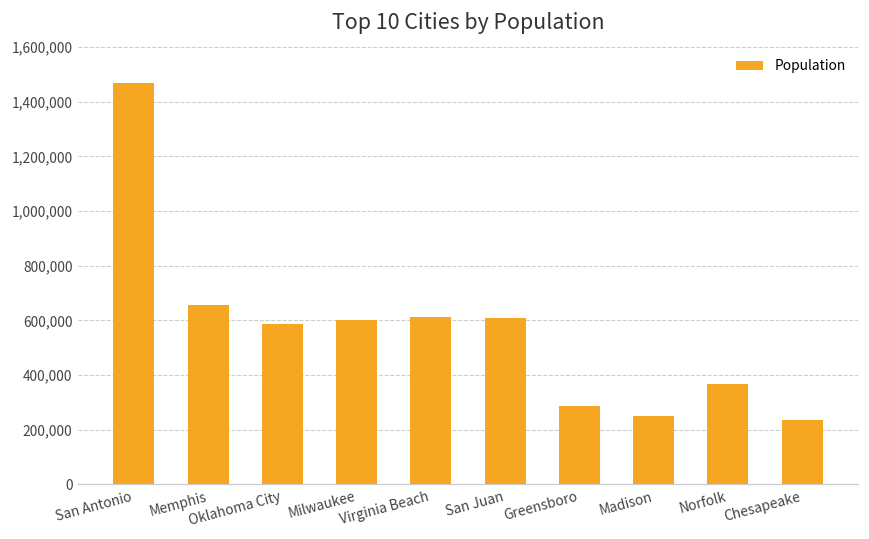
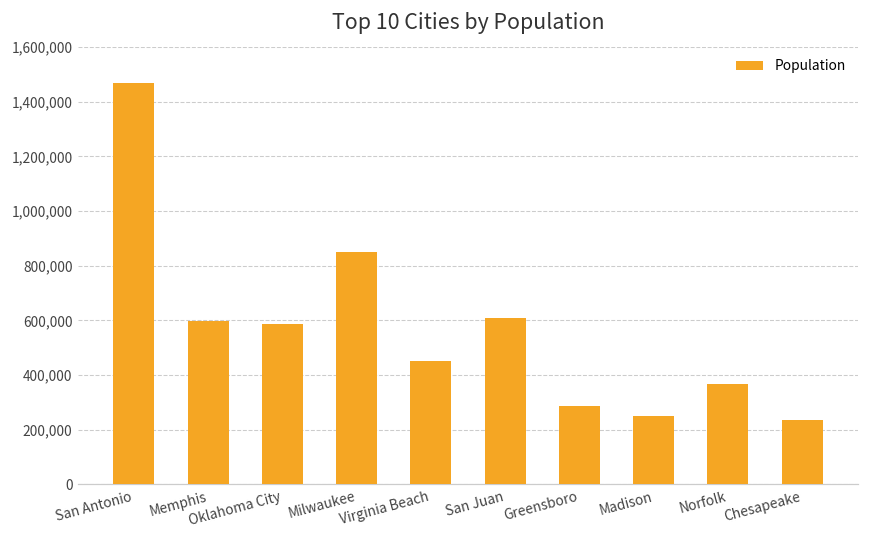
Memphis: 660,000 -> 600,000
Milwaukee: 600,000 -> 850,000
Virginia Beach: 610,000 -> 450,000
